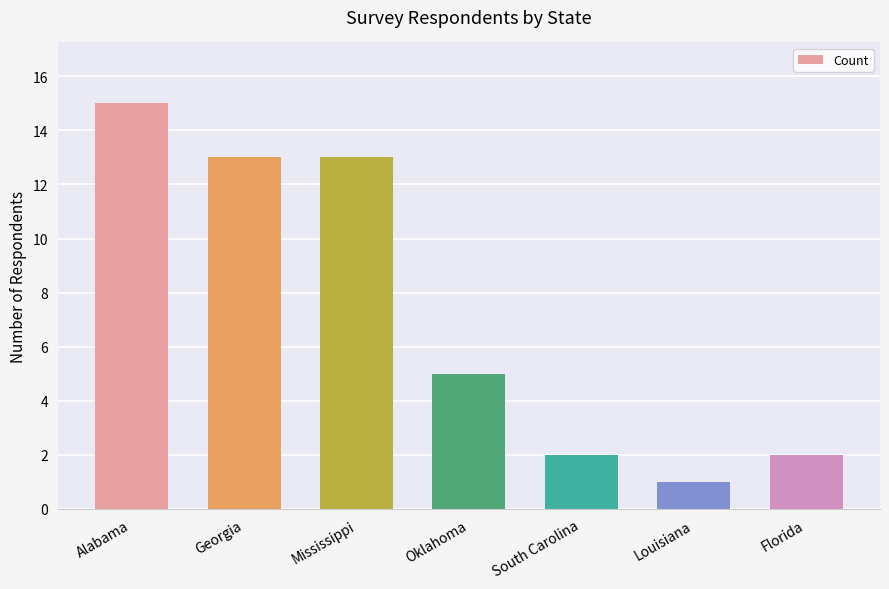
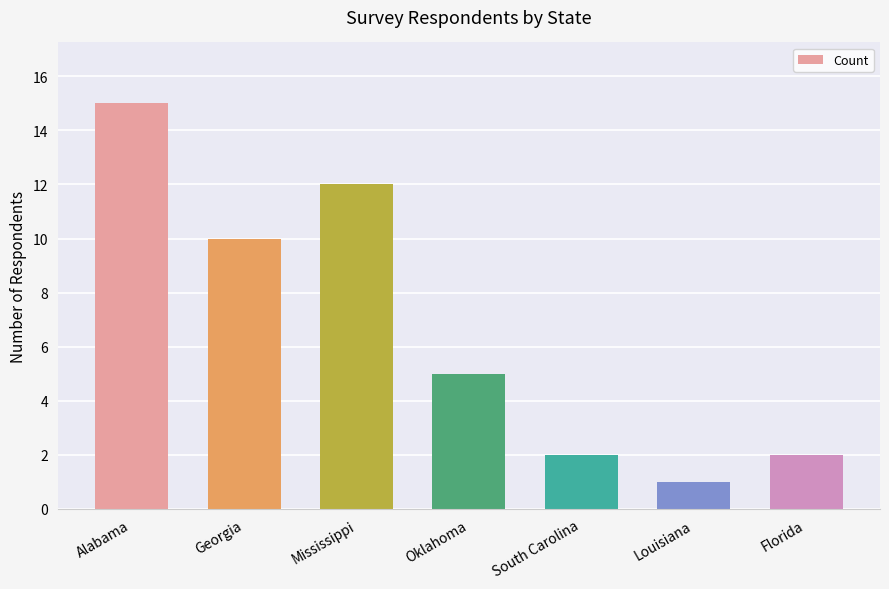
Georgia: 13 -> 10
Mississippi: 13 -> 12
